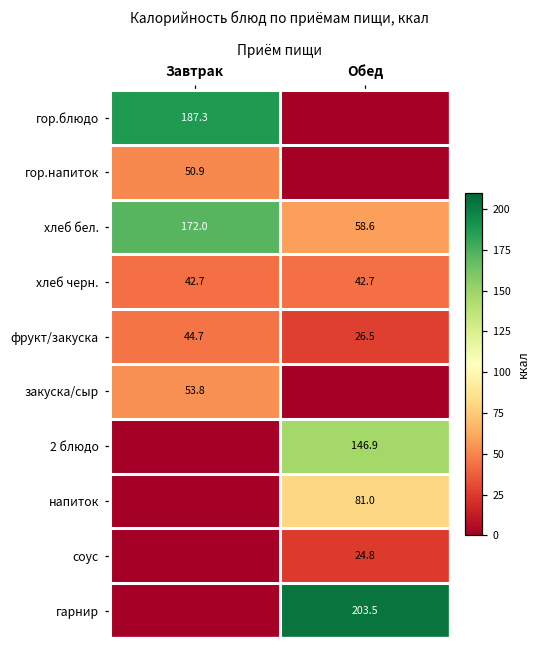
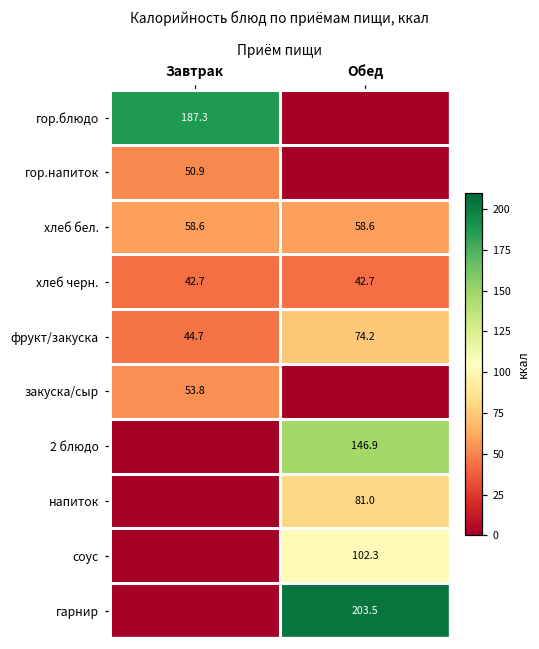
хлеб бел., Завтрак: 172.0 -> 58.6
фрукт/закуска, Обед: 26.5 -> 74.2
соус, Обед: 24.8 -> 102.3
